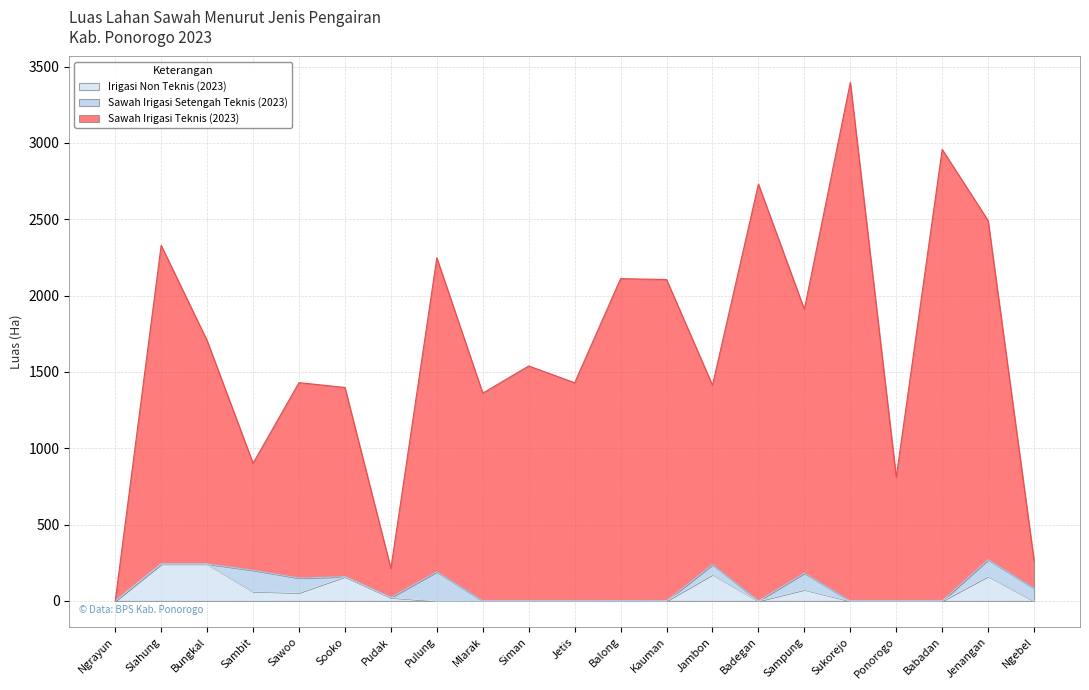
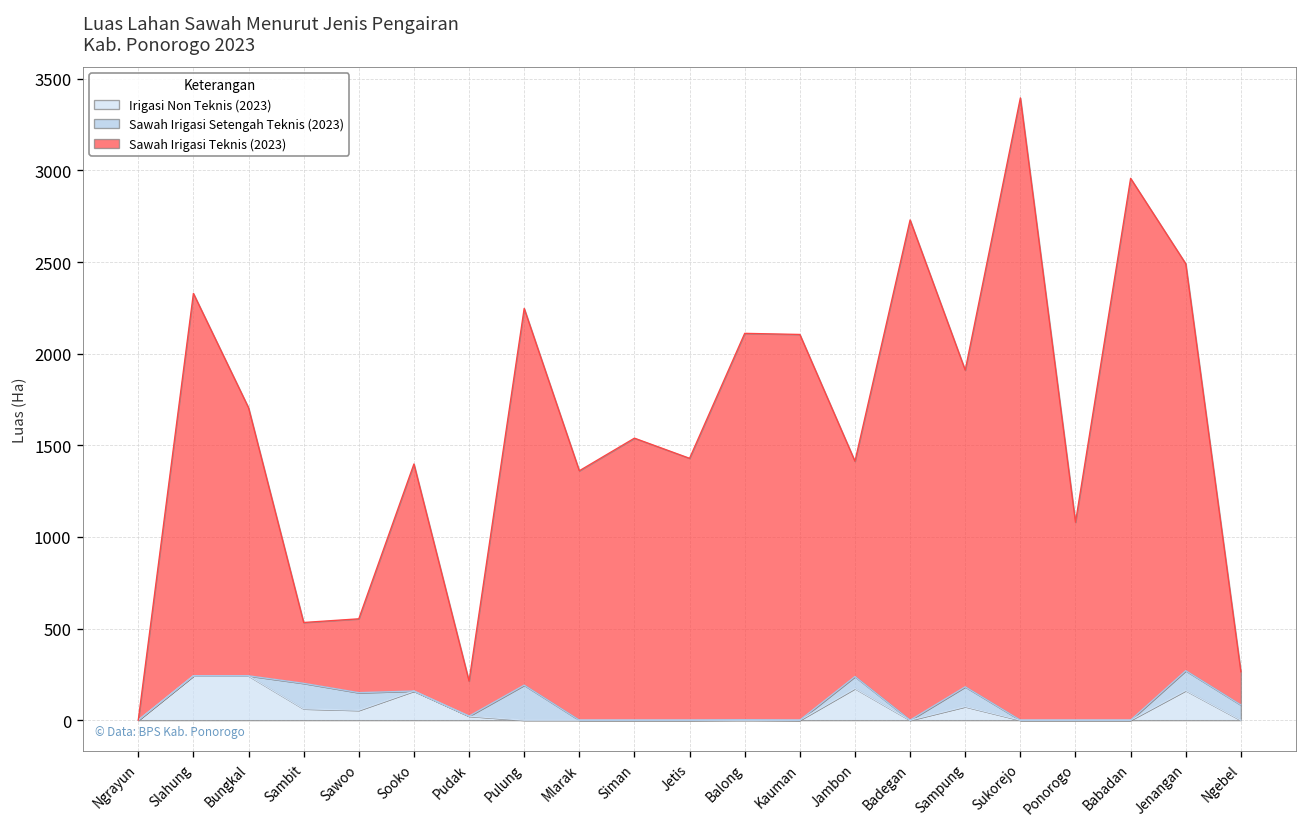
Sawah Irigasi Teknis (2023), Sambit: 700 -> 330
Sawah Irigasi Teknis (2023), Sawoo: 1280 -> 400
Sawah Irigasi Teknis (2023), Ponorogo: 810 -> 1080
